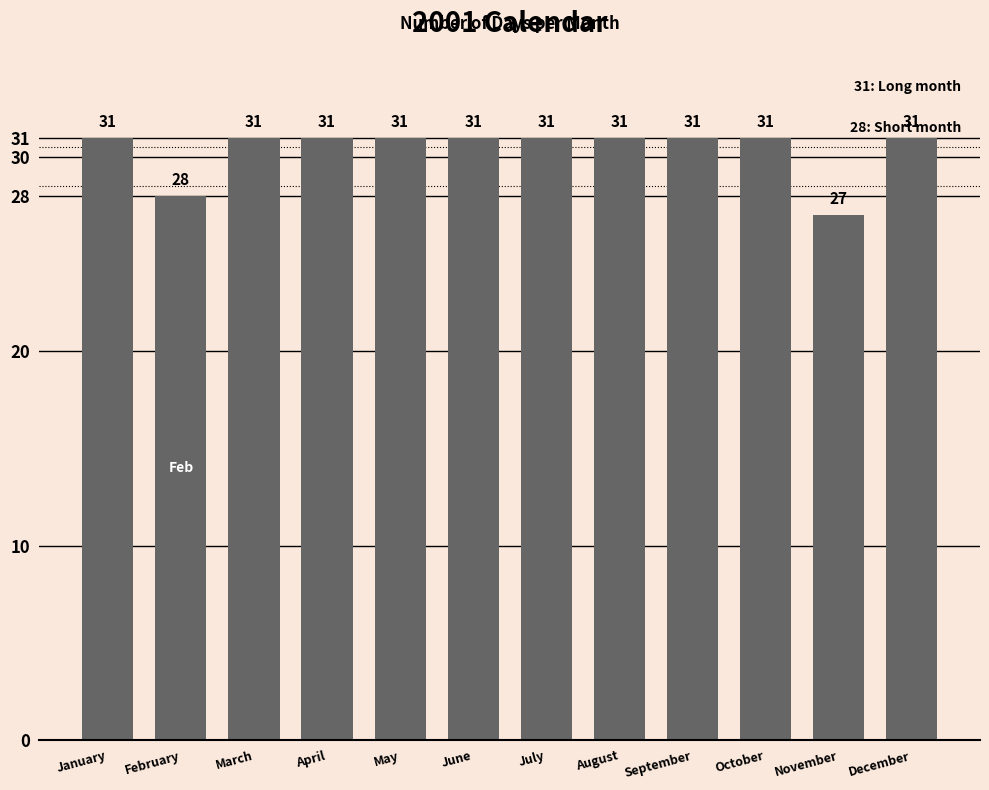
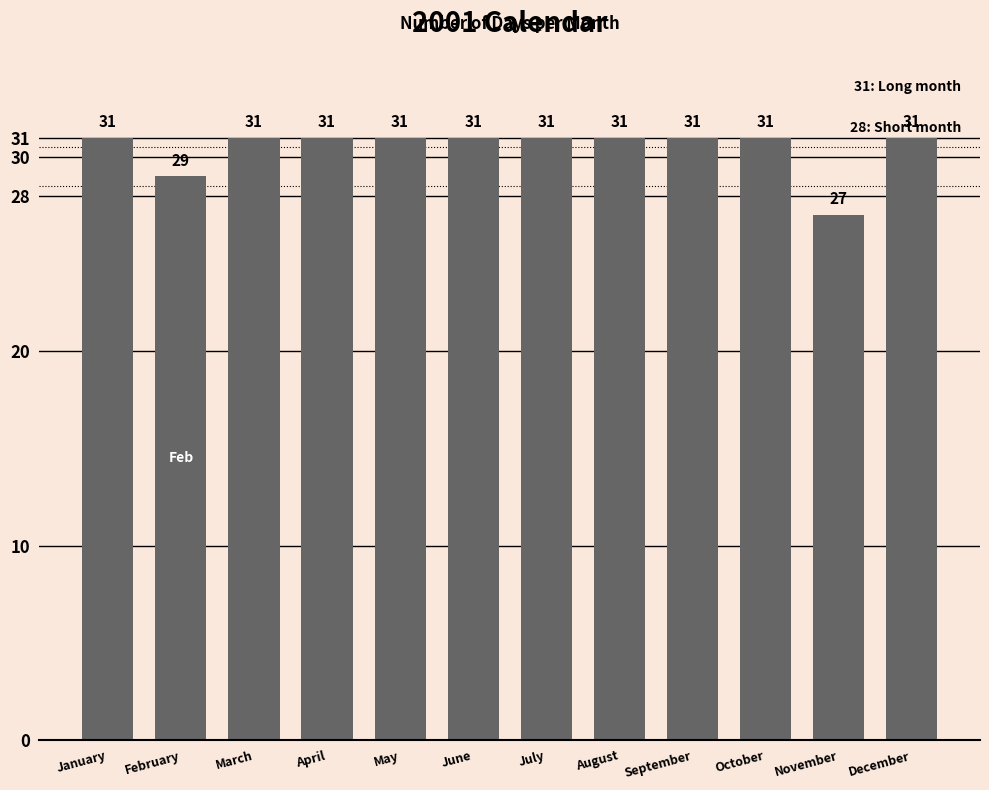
February: 28 -> 29
